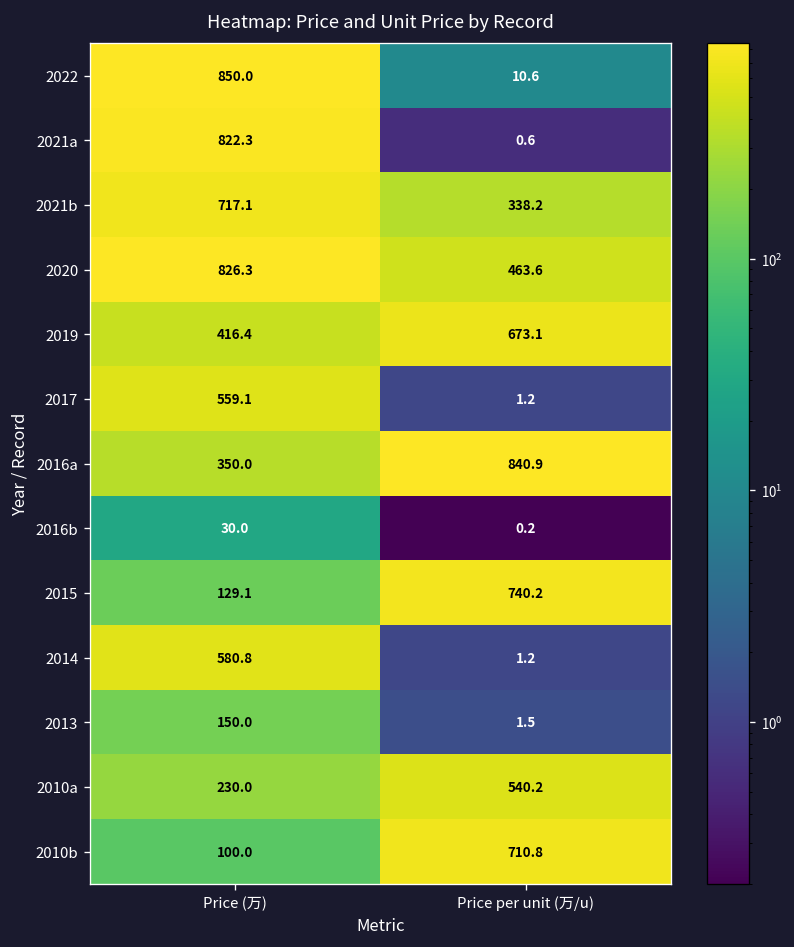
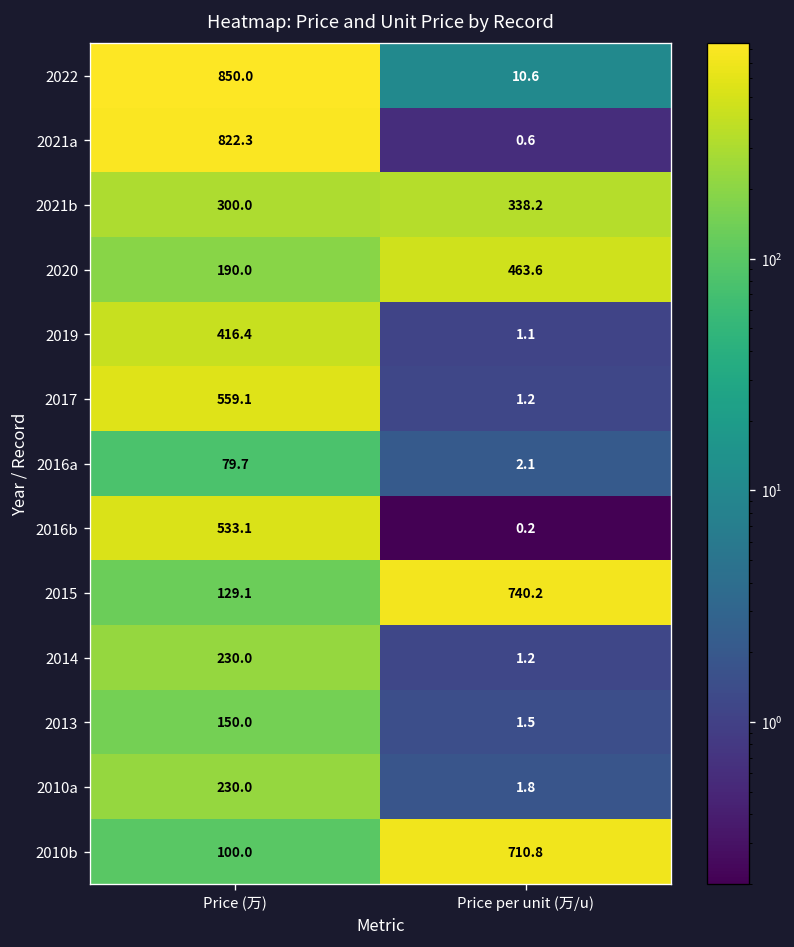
2021b, Price (万): 717.1 -> 300.0
2020, Price (万): 826.3 -> 190.0
2019, Price per unit (万/u): 673.1 -> 1.1
2016a, Price (万): 350.0 -> 79.7
2016a, Price per unit (万/u): 840.9 -> 2.1
2016b, Price (万): 30.0 -> 533.1
2014, Price (万): 580.8 -> 230.0
2010a, Price per unit (万/u): 540.2 -> 1.8
